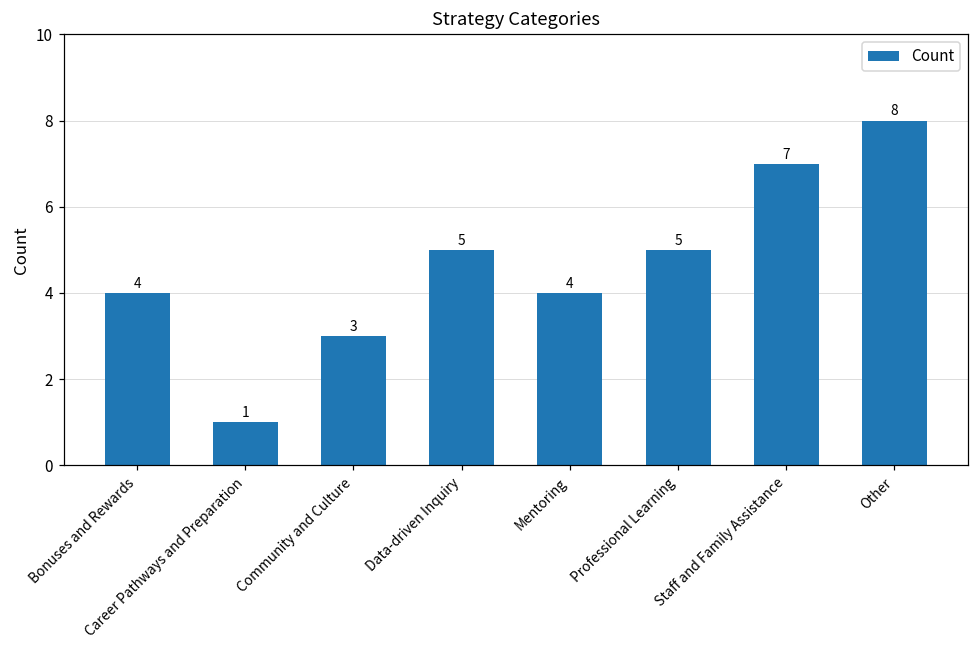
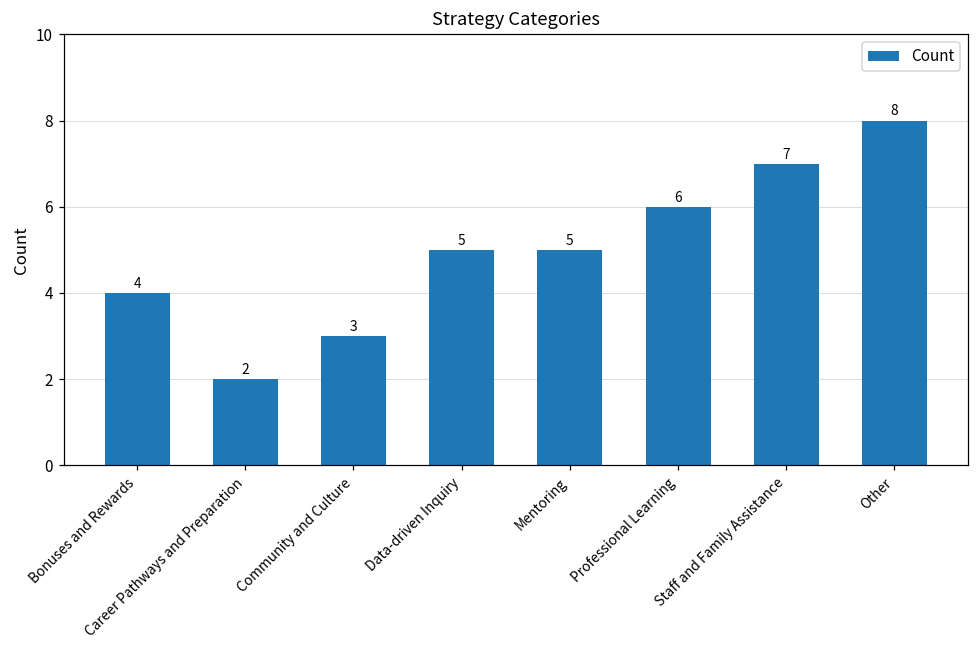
Career Pathways and Preparation: 1 -> 2
Mentoring: 4 -> 5
Professional Learning: 5 -> 6
